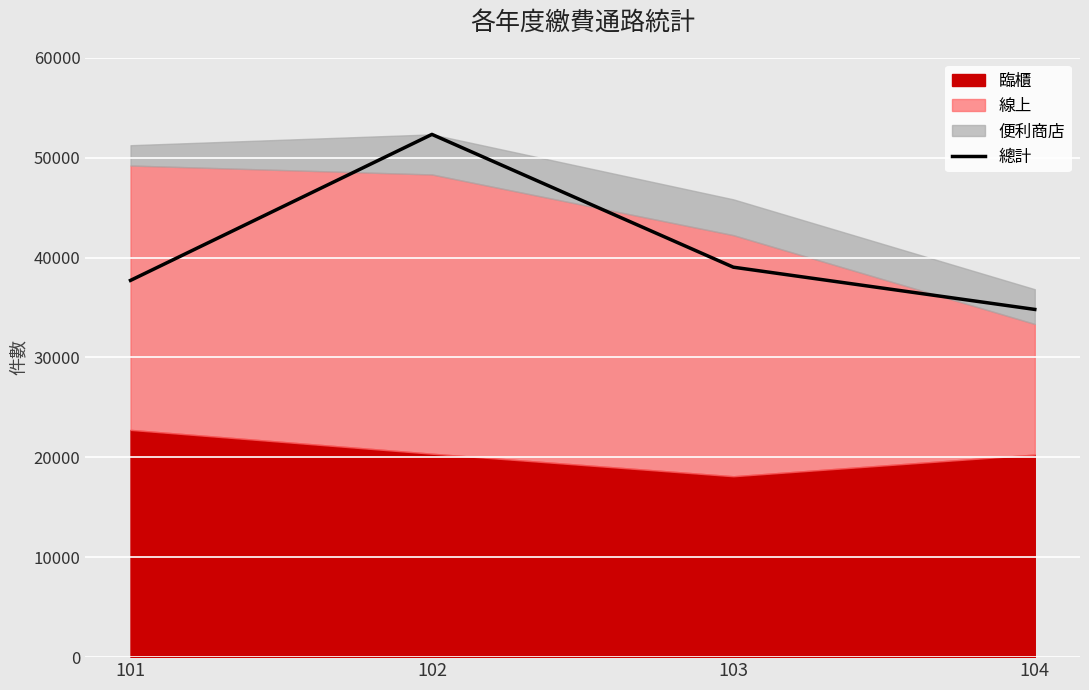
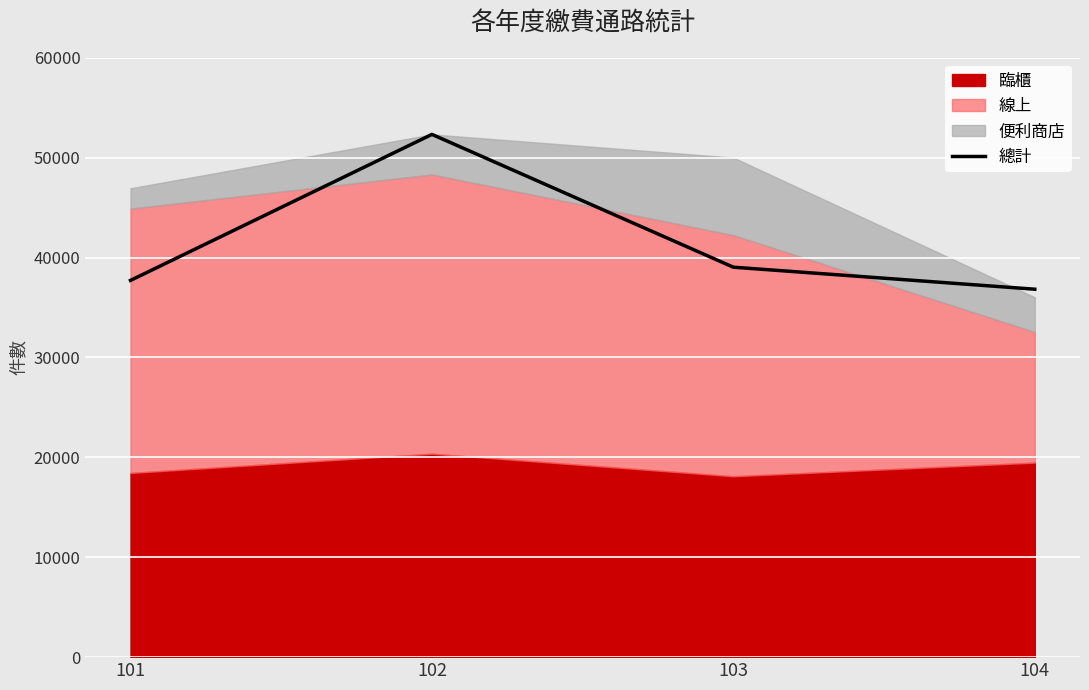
臨櫃, 101: 23000 -> 18000
便利商店, 103: 4000 -> 8000
總計, 104: 35000 -> 37000
臨櫃, 104: 20000 -> 19000
